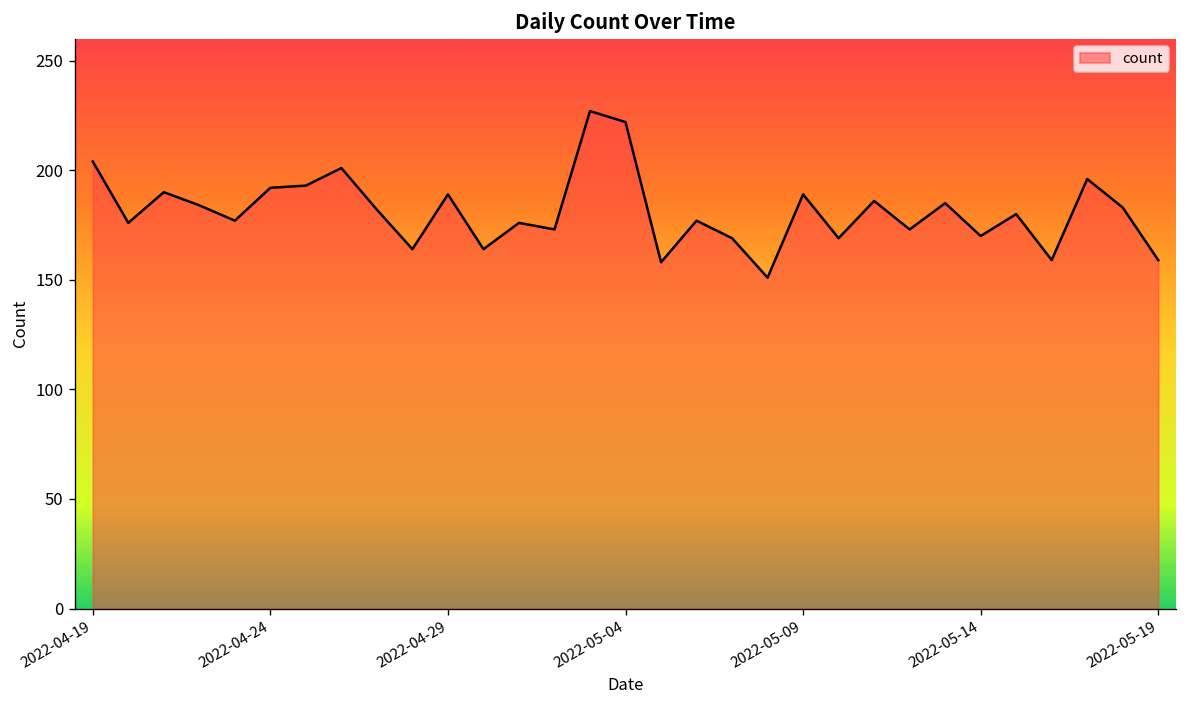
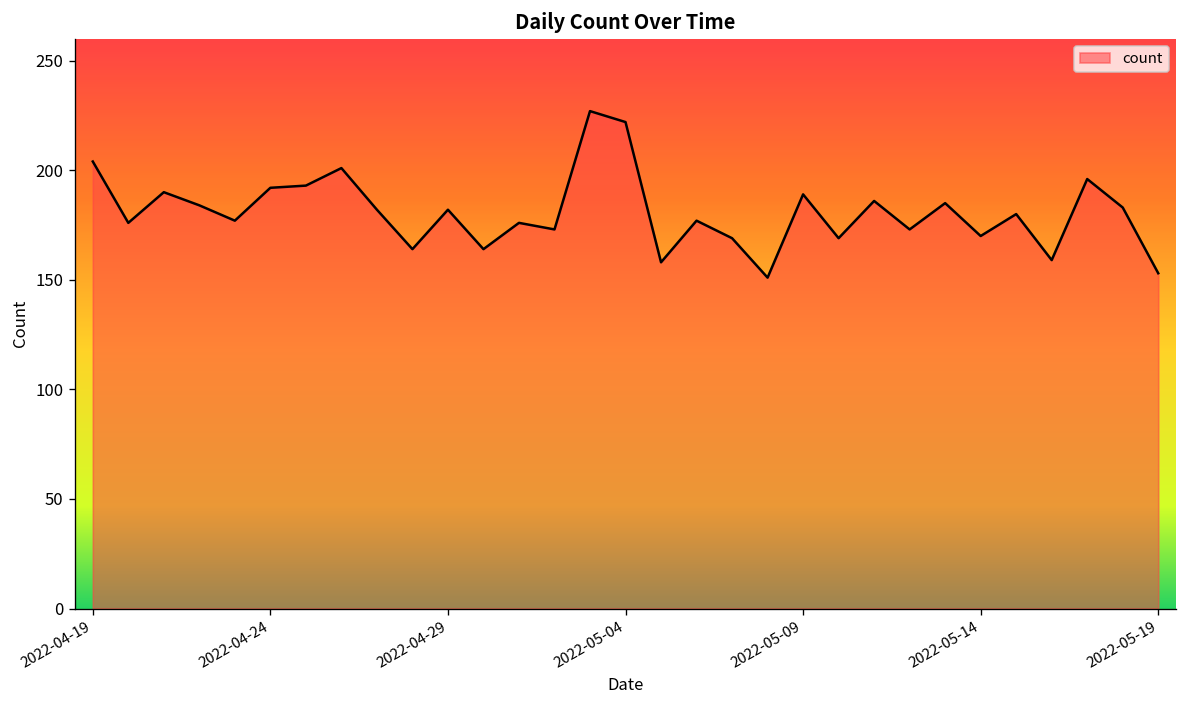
2022-04-29: 189 -> 182
2022-05-19: 159 -> 153
